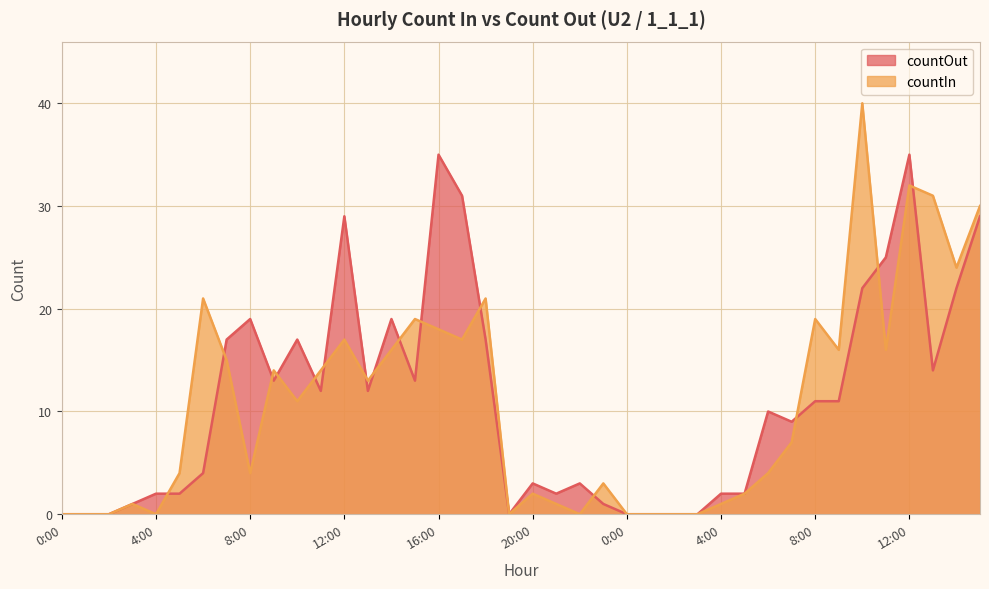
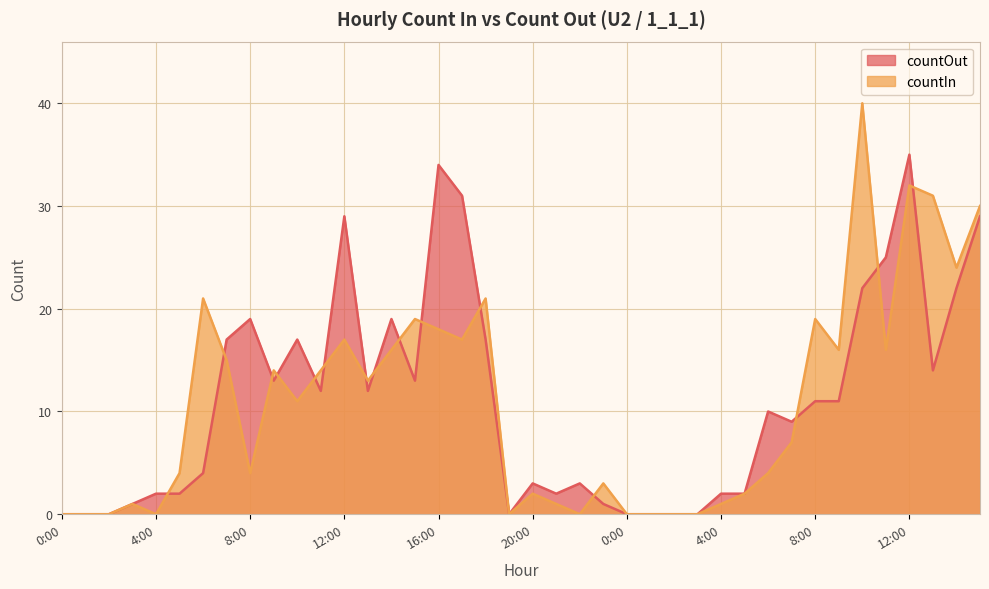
countOut, 16:00: 35 -> 34
